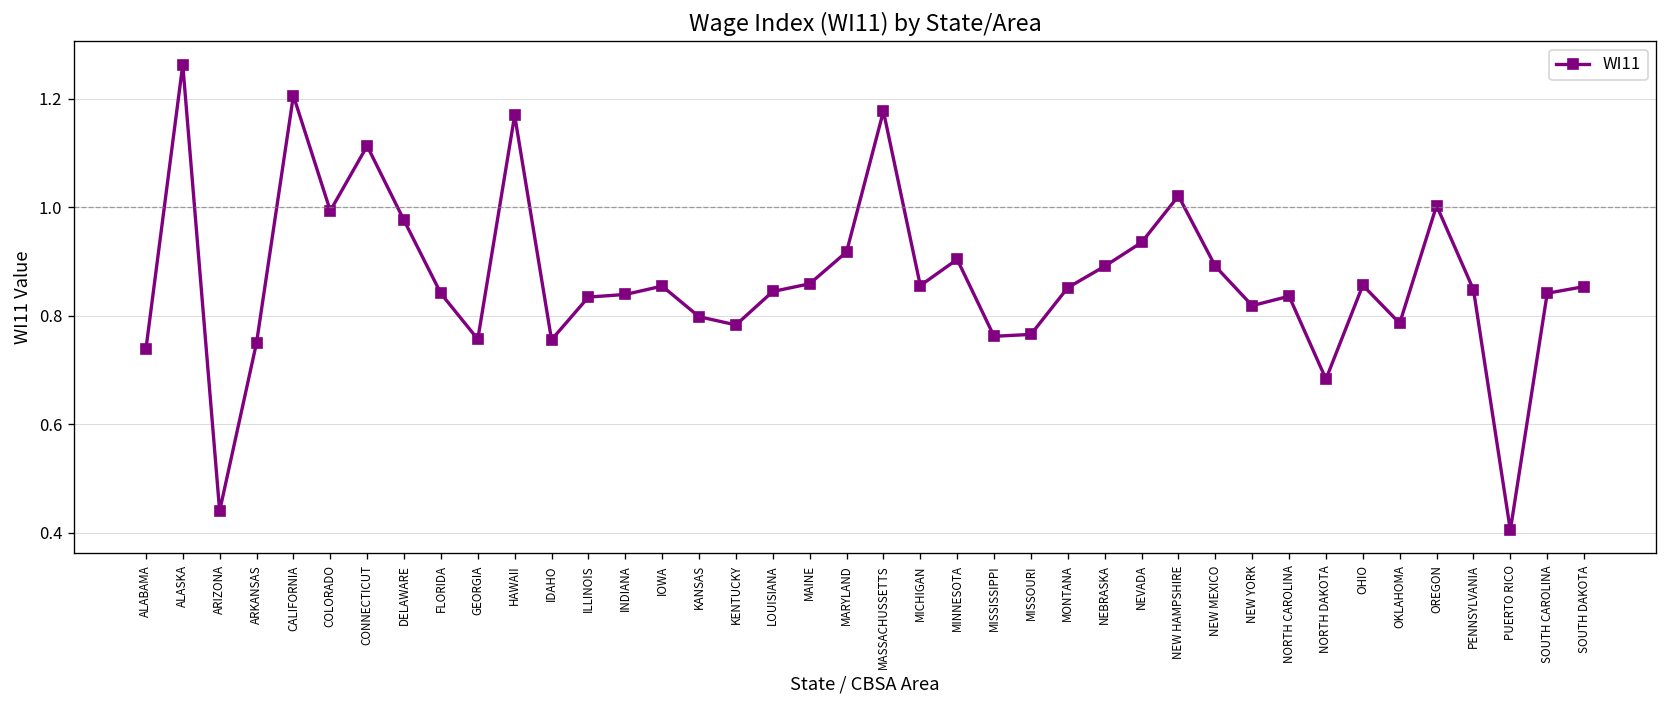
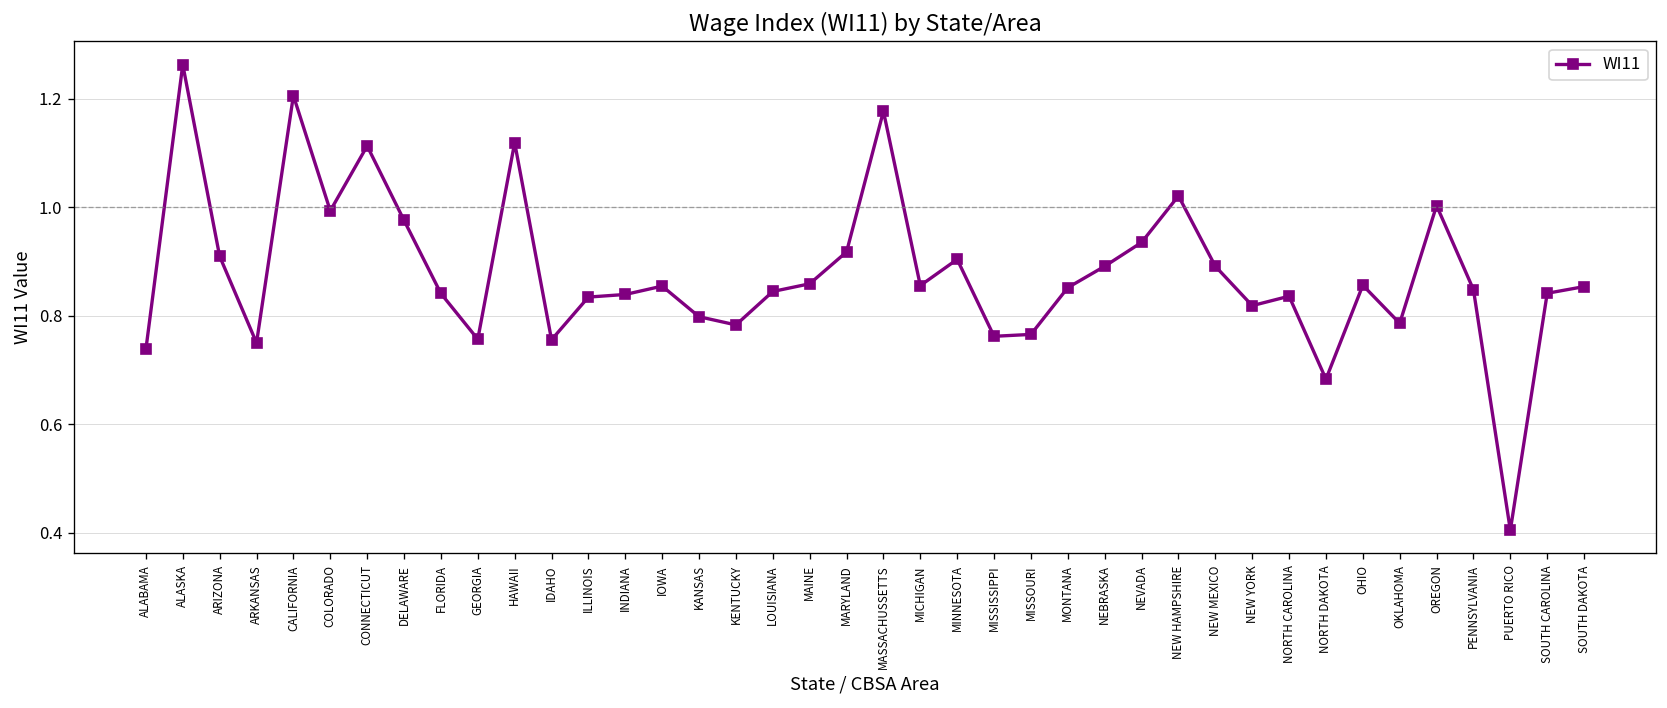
ARIZONA: 0.44 -> 0.91
HAWAII: 1.17 -> 1.12
